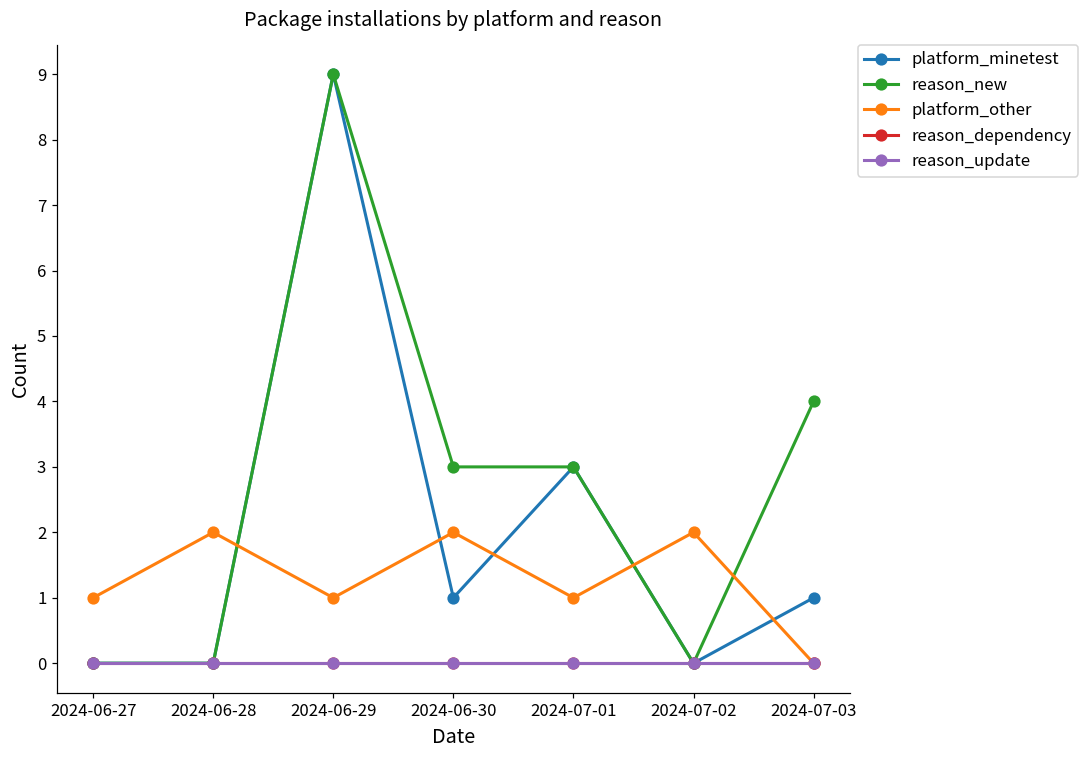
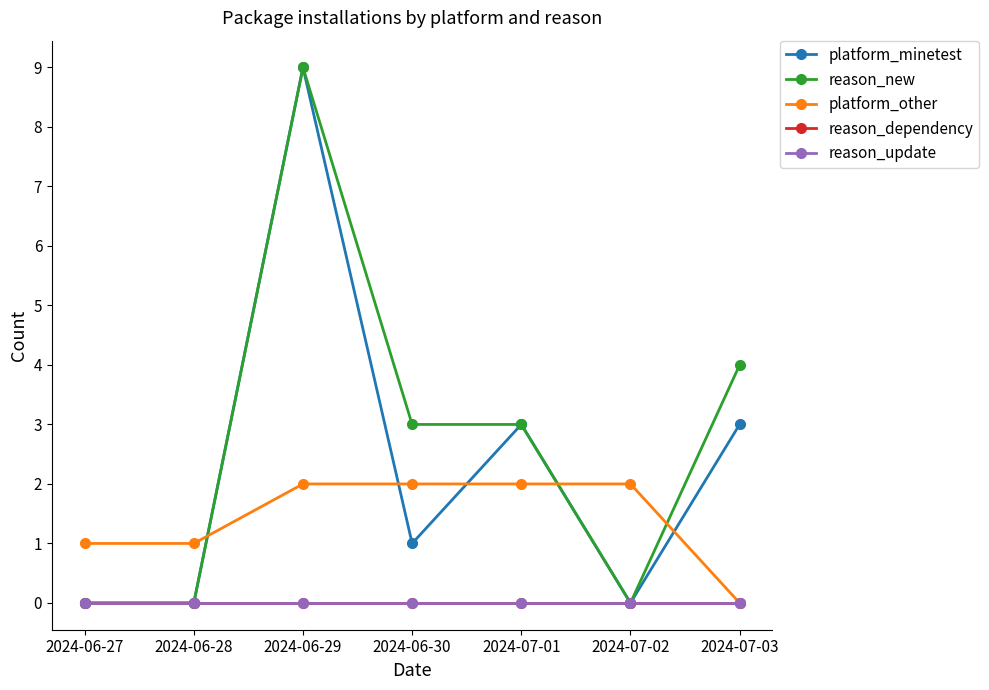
platform_other, 2024-06-28: 2 -> 1
platform_other, 2024-06-29: 1 -> 2
platform_other, 2024-07-01: 1 -> 2
platform_minetest, 2024-07-03: 1 -> 3
